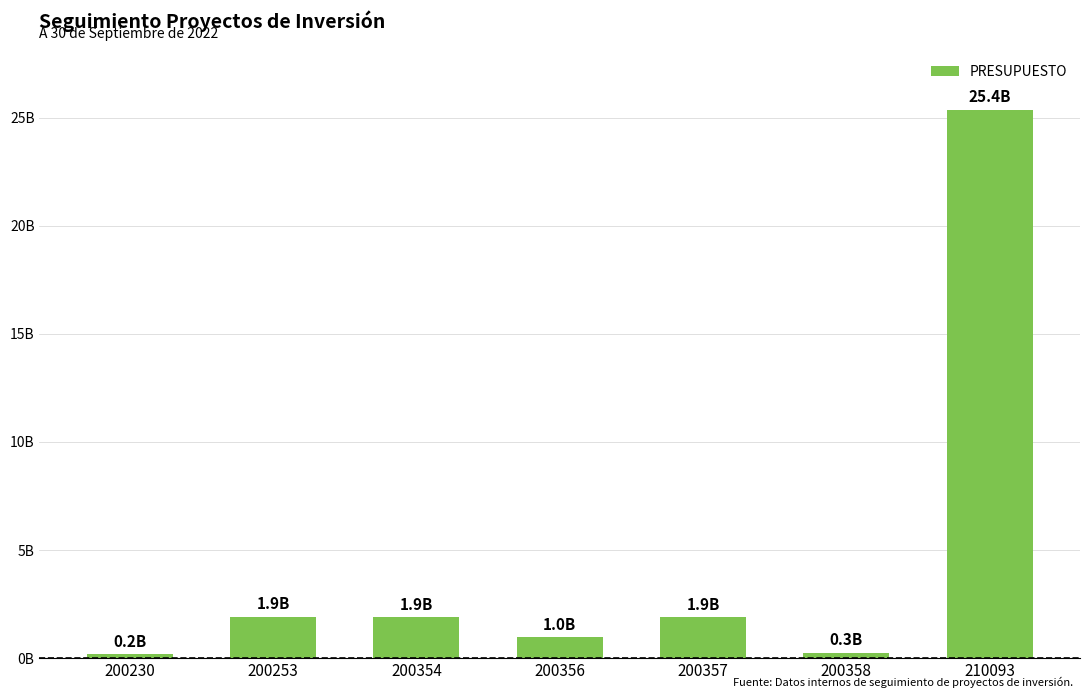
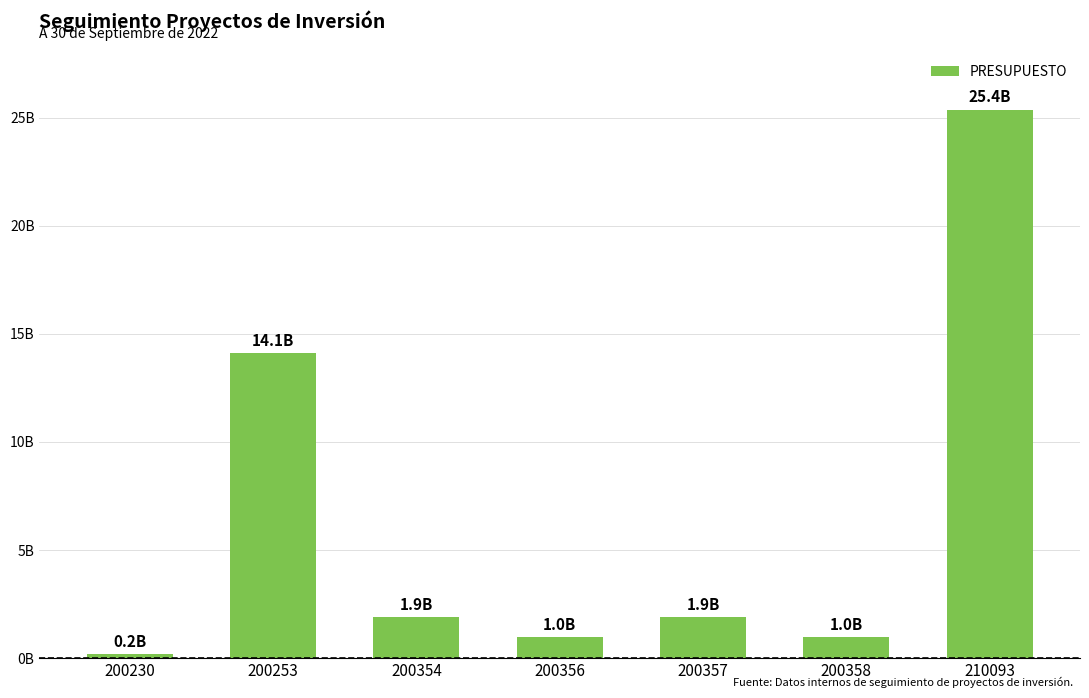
200253: 1.9B -> 14.1B
200358: 0.3B -> 1.0B
